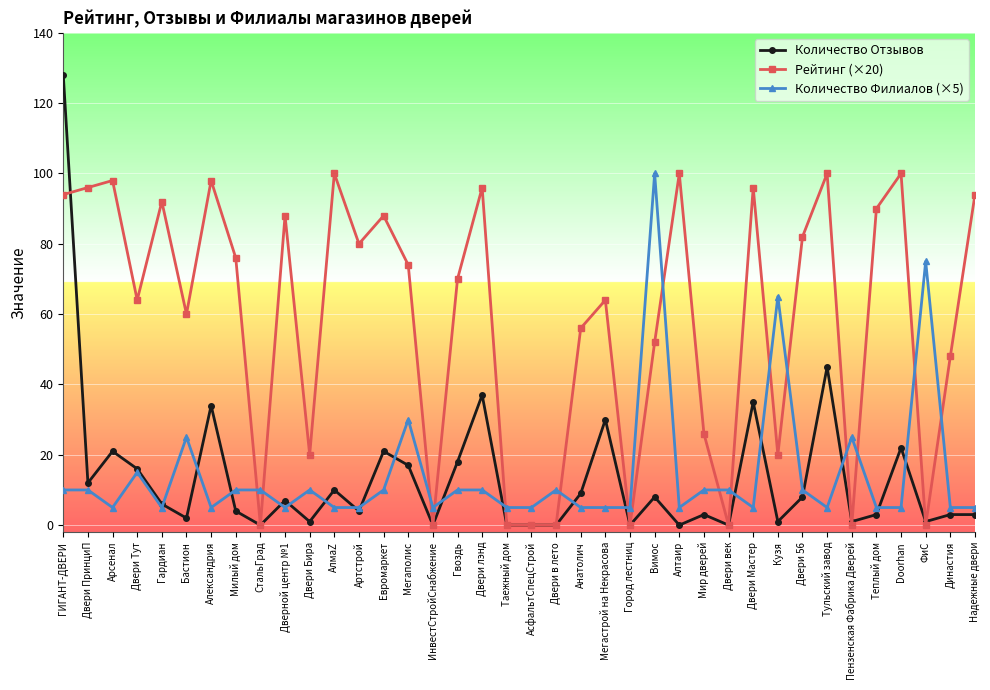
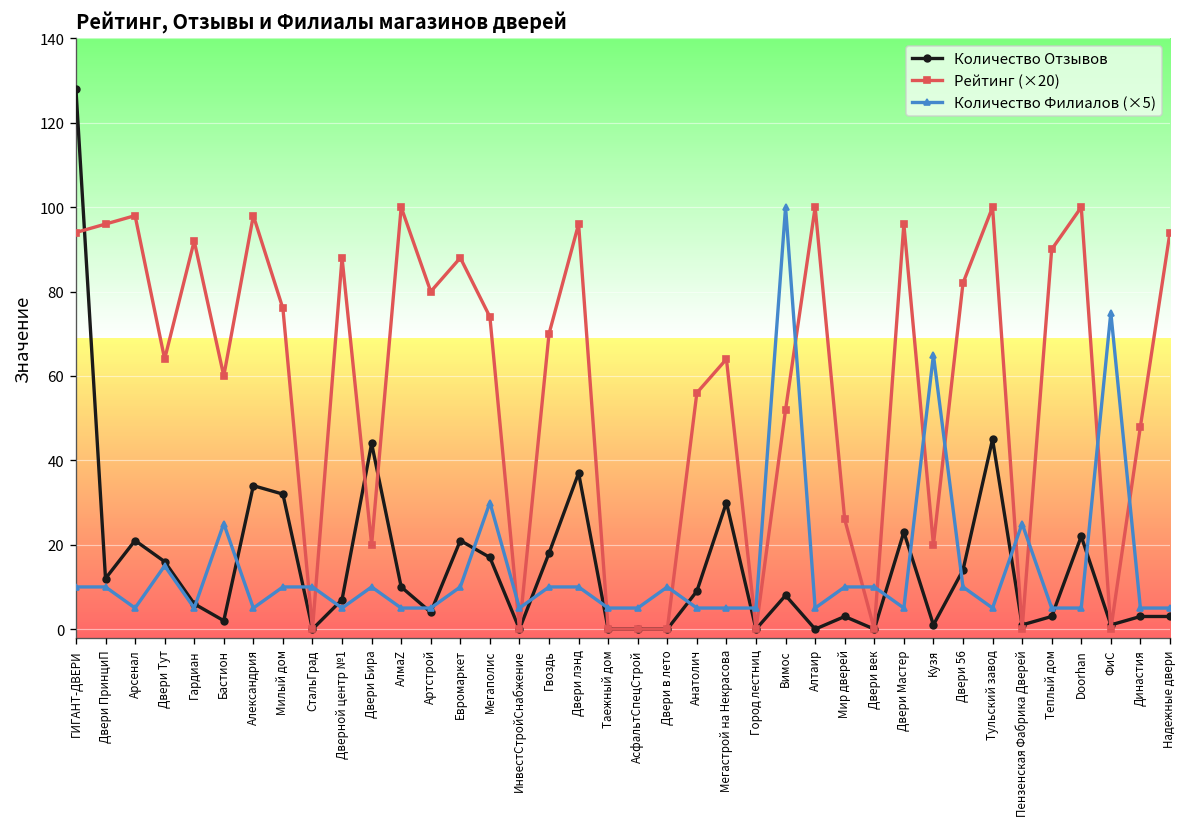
Количество Отзывов, Милый дом: 4 -> 32
Количество Отзывов, Двери Бира: 1 -> 44
Количество Отзывов, Двери Мастер: 35 -> 23
Количество Отзывов, Двери 56: 8 -> 14
